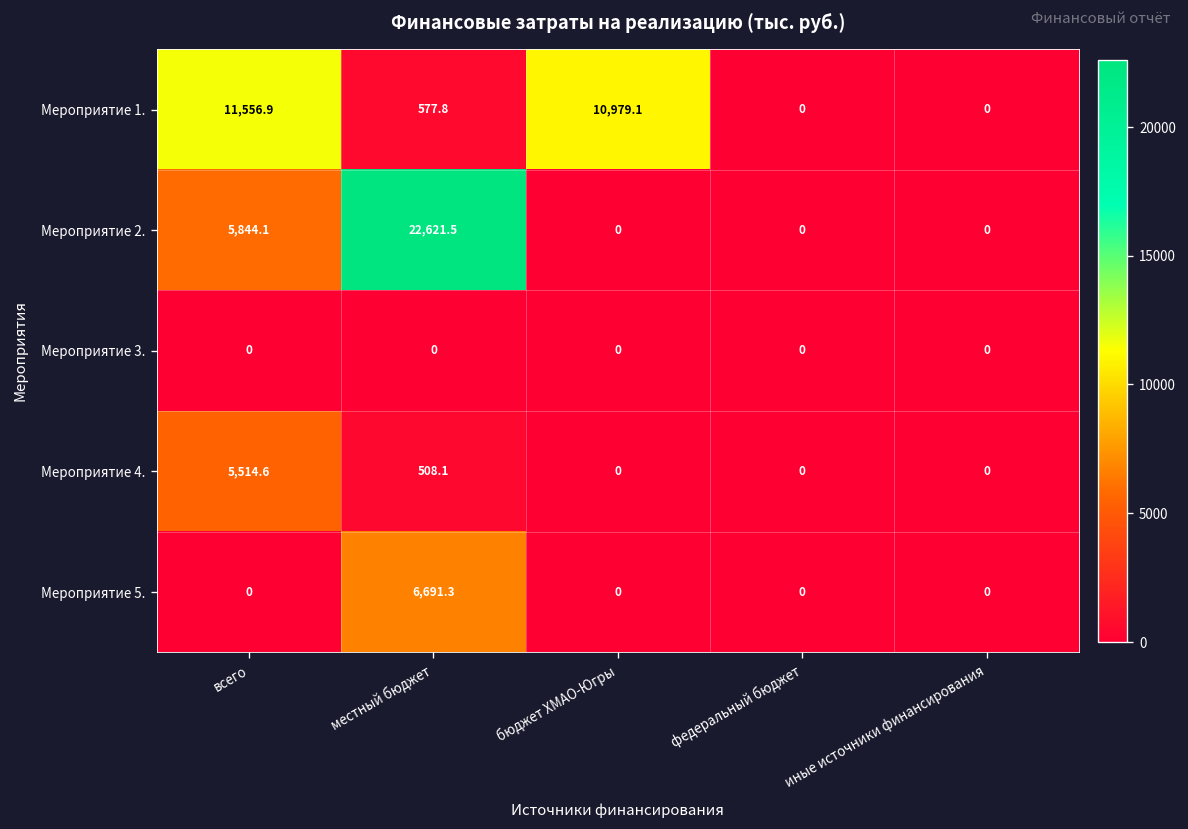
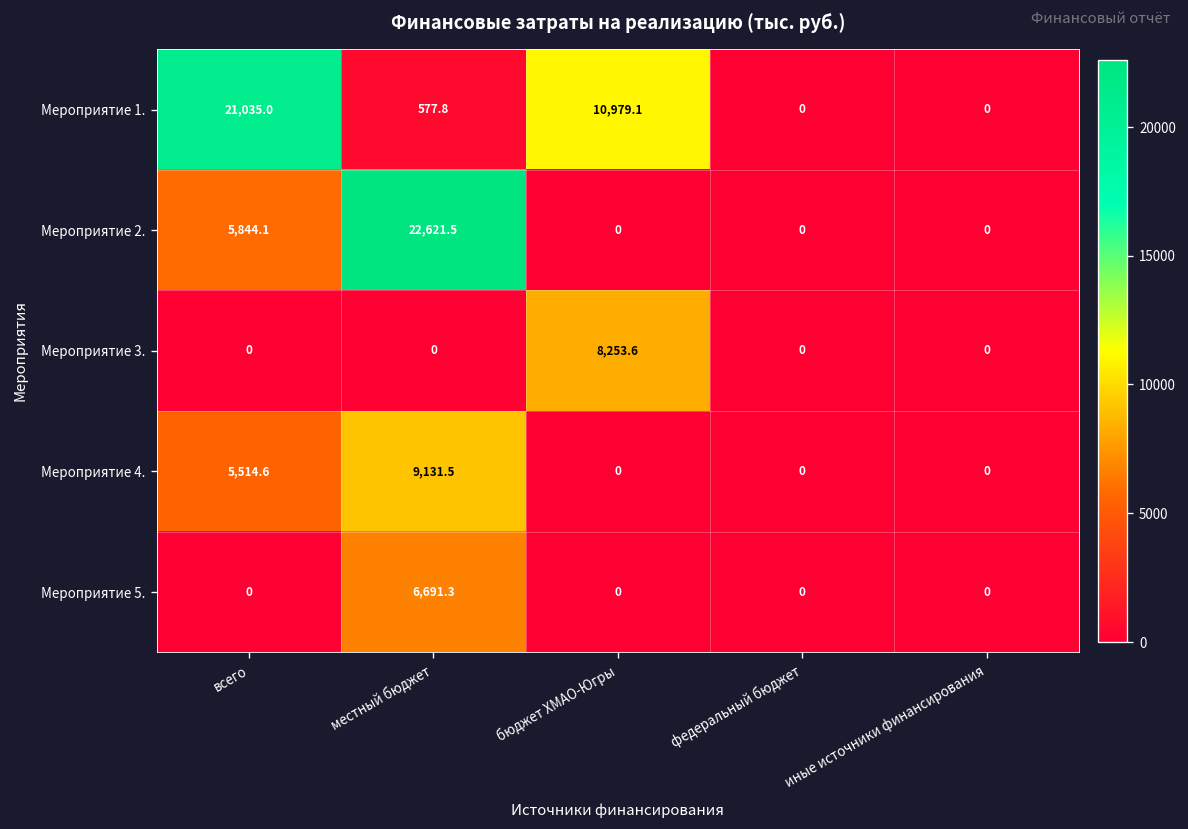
Мероприятие 1., всего: 11,556.9 -> 21,035.0
Мероприятие 3., бюджет ХМАО-Югры: 0 -> 8,253.6
Мероприятие 4., местный бюджет: 508.1 -> 9,131.5
